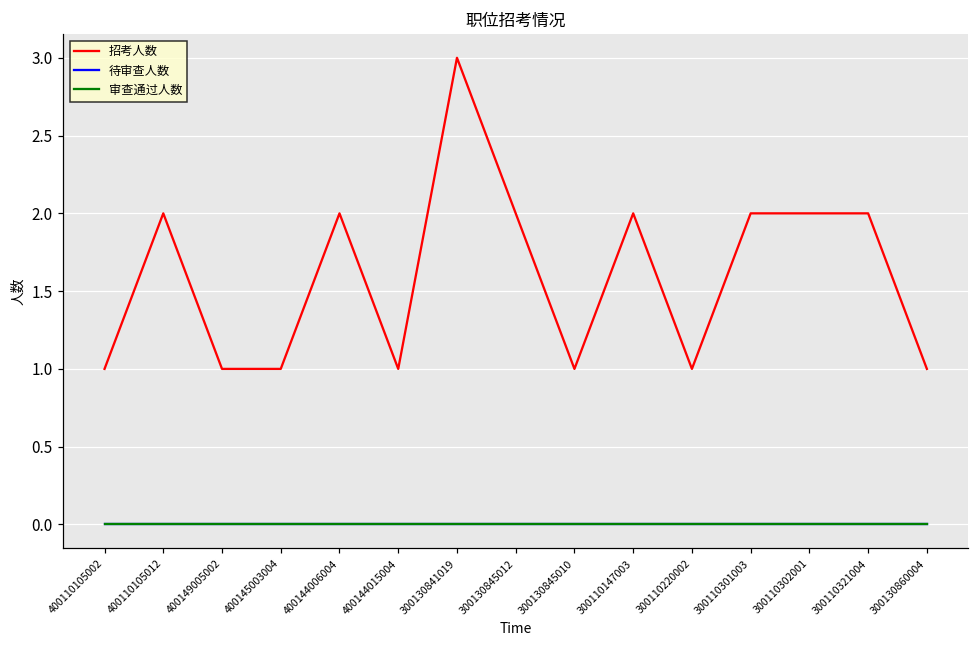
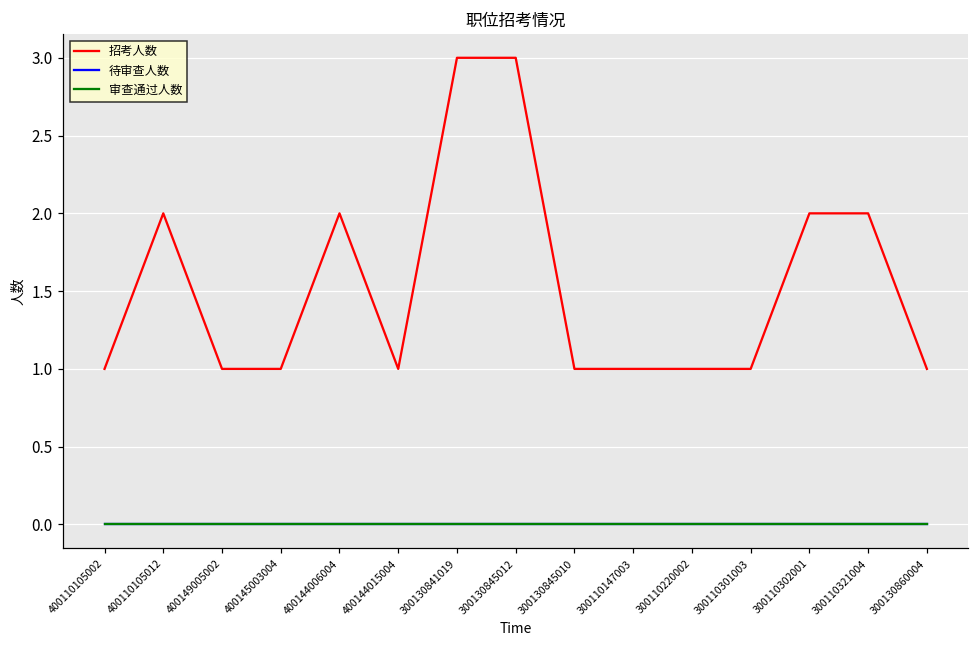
招考人数, 300130845012: 2 -> 3
招考人数, 300110147003: 2 -> 1
招考人数, 300110301003: 2 -> 1
